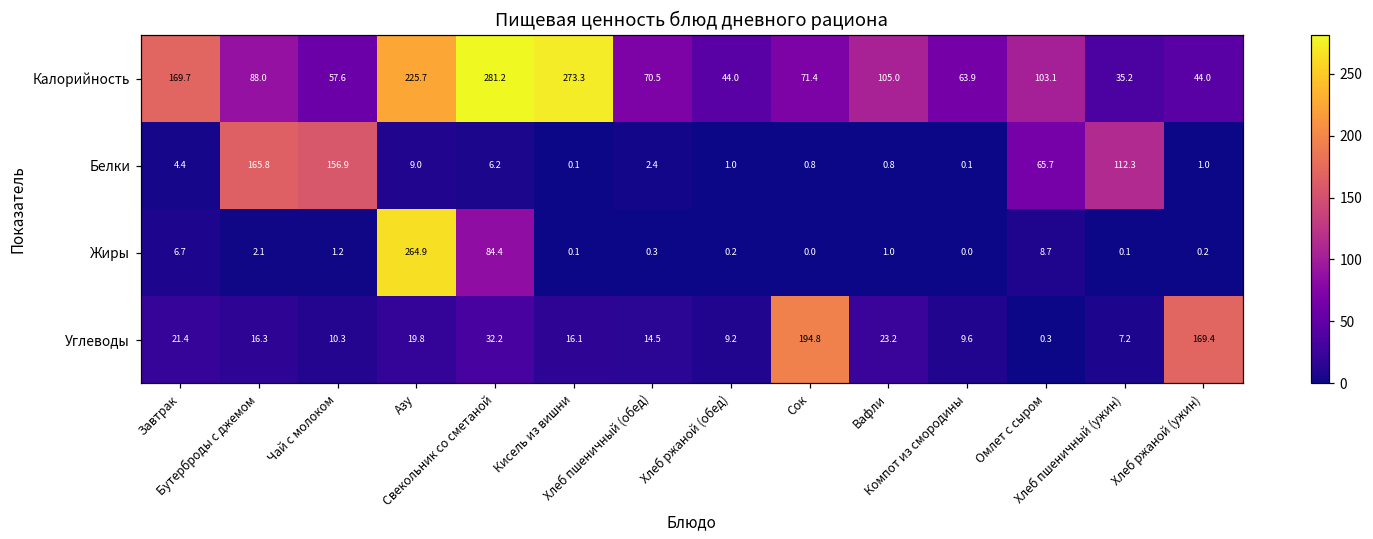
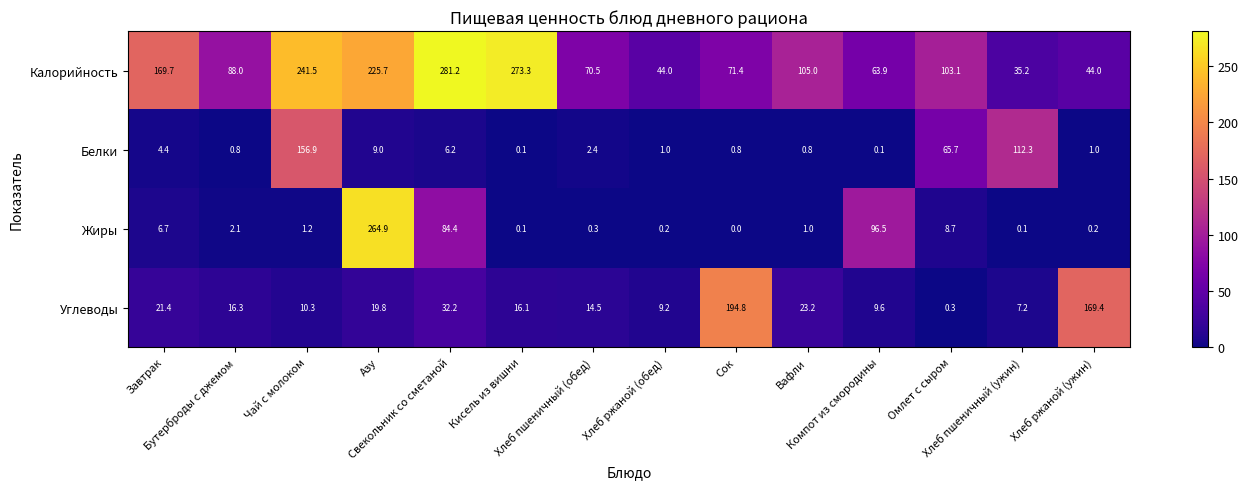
Калорийность, Чай с молоком: 57.6 -> 241.5
Белки, Бутерброды с джемом: 165.8 -> 0.8
Жиры, Компот из смородины: 0.0 -> 96.5
